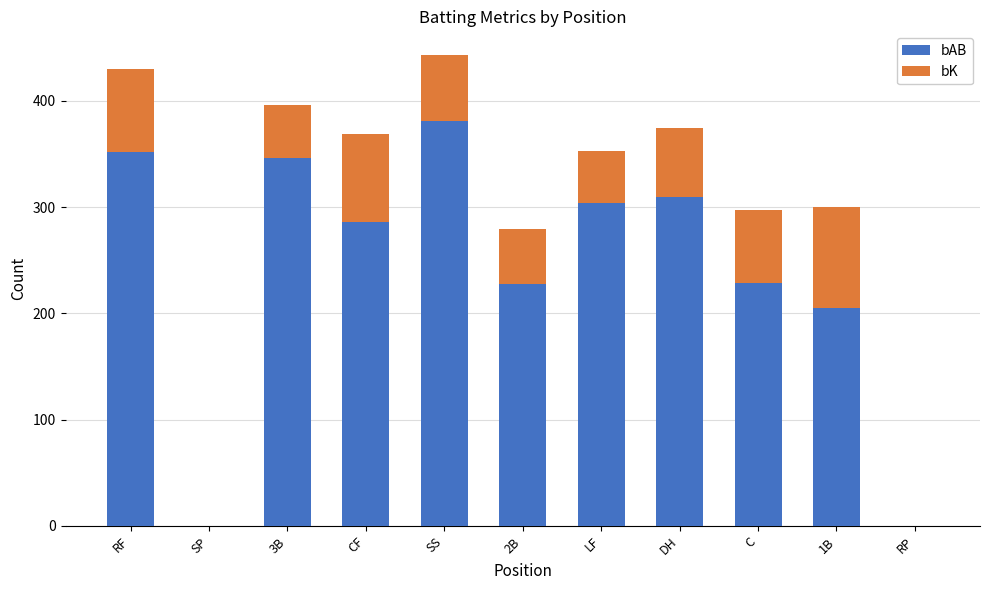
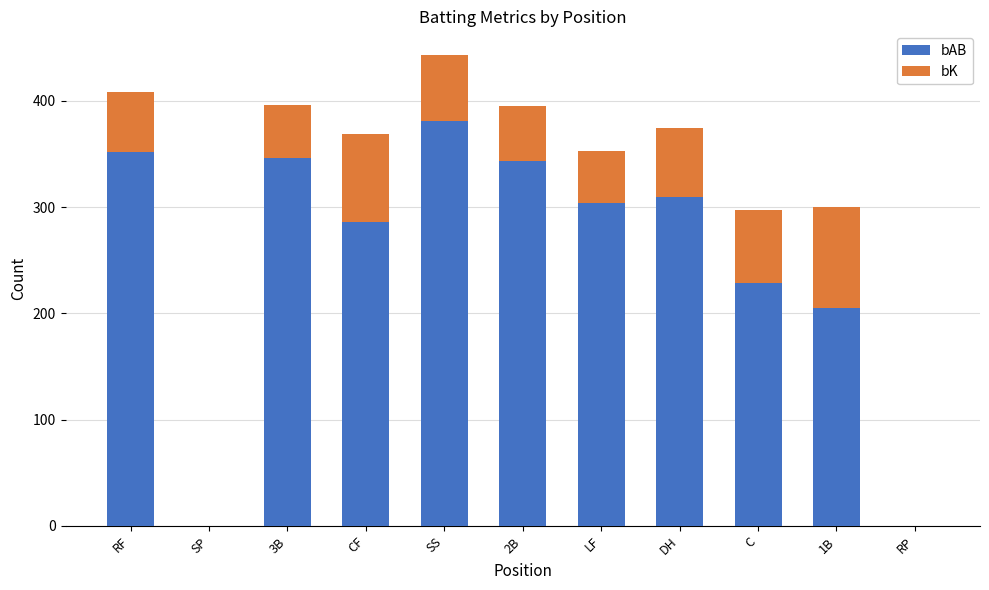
bK, RF: 78 -> 56
bAB, 2B: 228 -> 343
